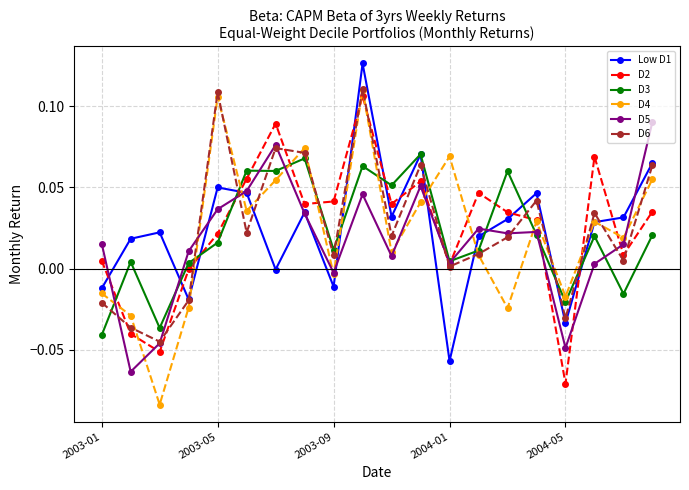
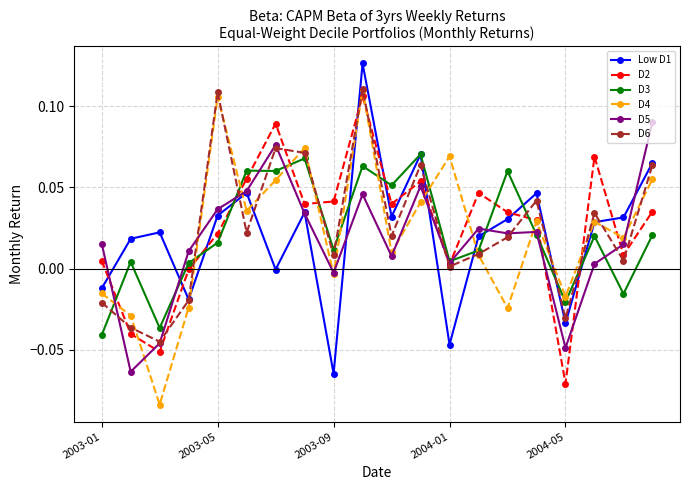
Low D1, 2003-05: 0.050 -> 0.033
Low D1, 2003-09: -0.011 -> -0.065
Low D1, 2004-01: -0.057 -> -0.047
